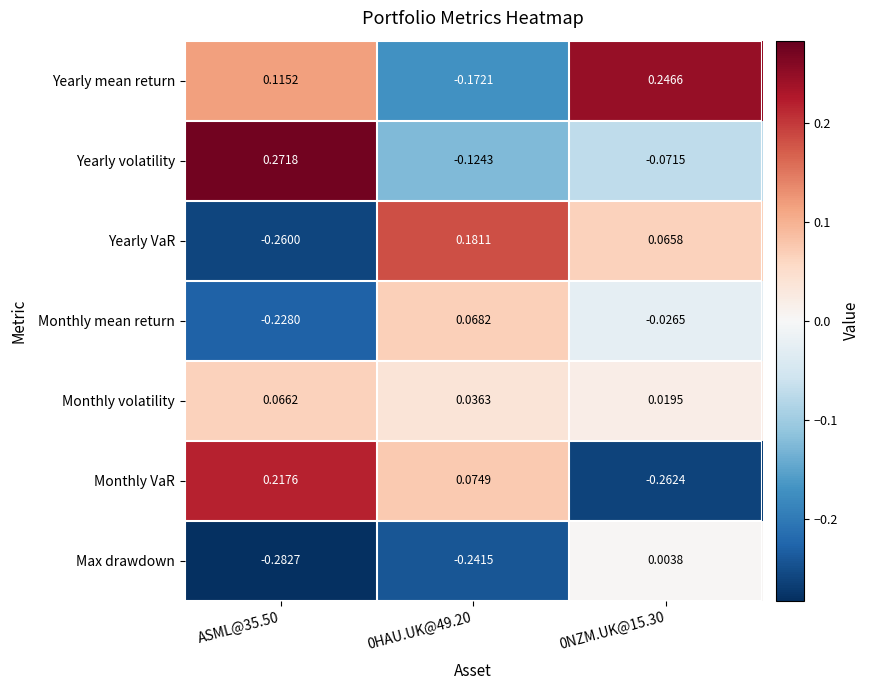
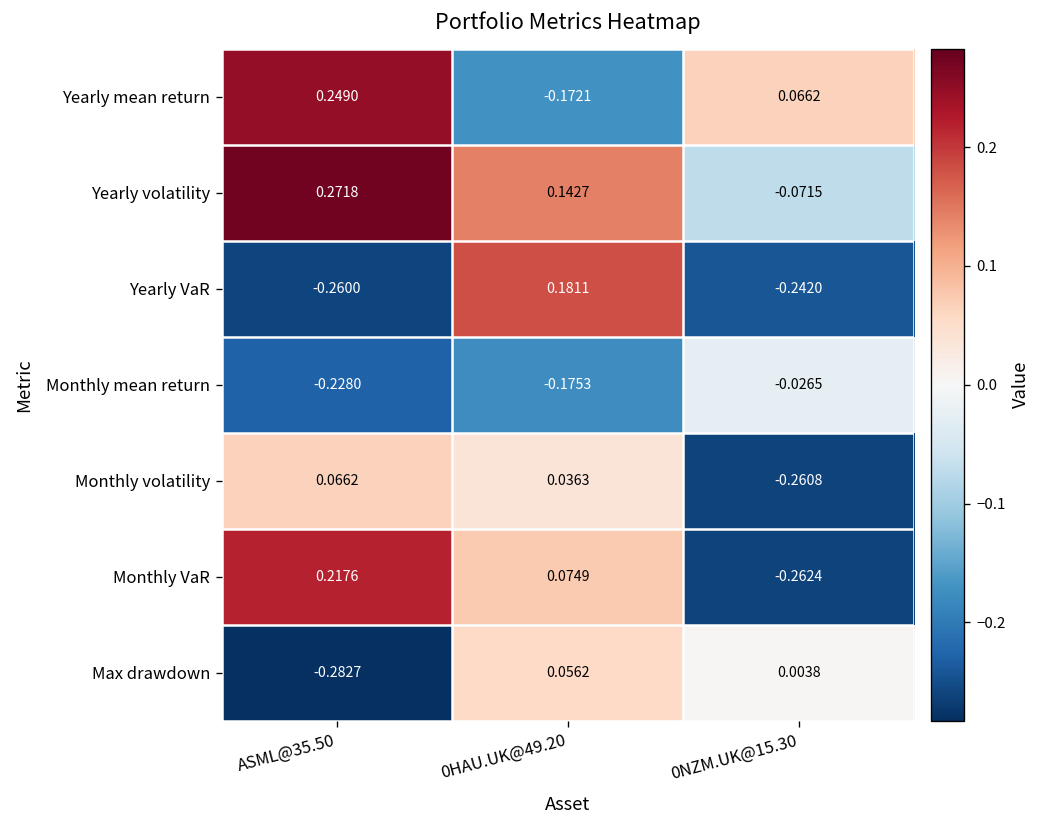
Yearly mean return, ASML@35.50: 0.1152 -> 0.2490
Yearly mean return, 0NZM.UK@15.30: 0.2466 -> 0.0662
Yearly volatility, 0HAU.UK@49.20: -0.1243 -> 0.1427
Yearly VaR, 0NZM.UK@15.30: 0.0658 -> -0.2420
Monthly mean return, 0HAU.UK@49.20: 0.0682 -> -0.1753
Monthly volatility, 0NZM.UK@15.30: 0.0195 -> -0.2608
Max drawdown, 0HAU.UK@49.20: -0.2415 -> 0.0562
